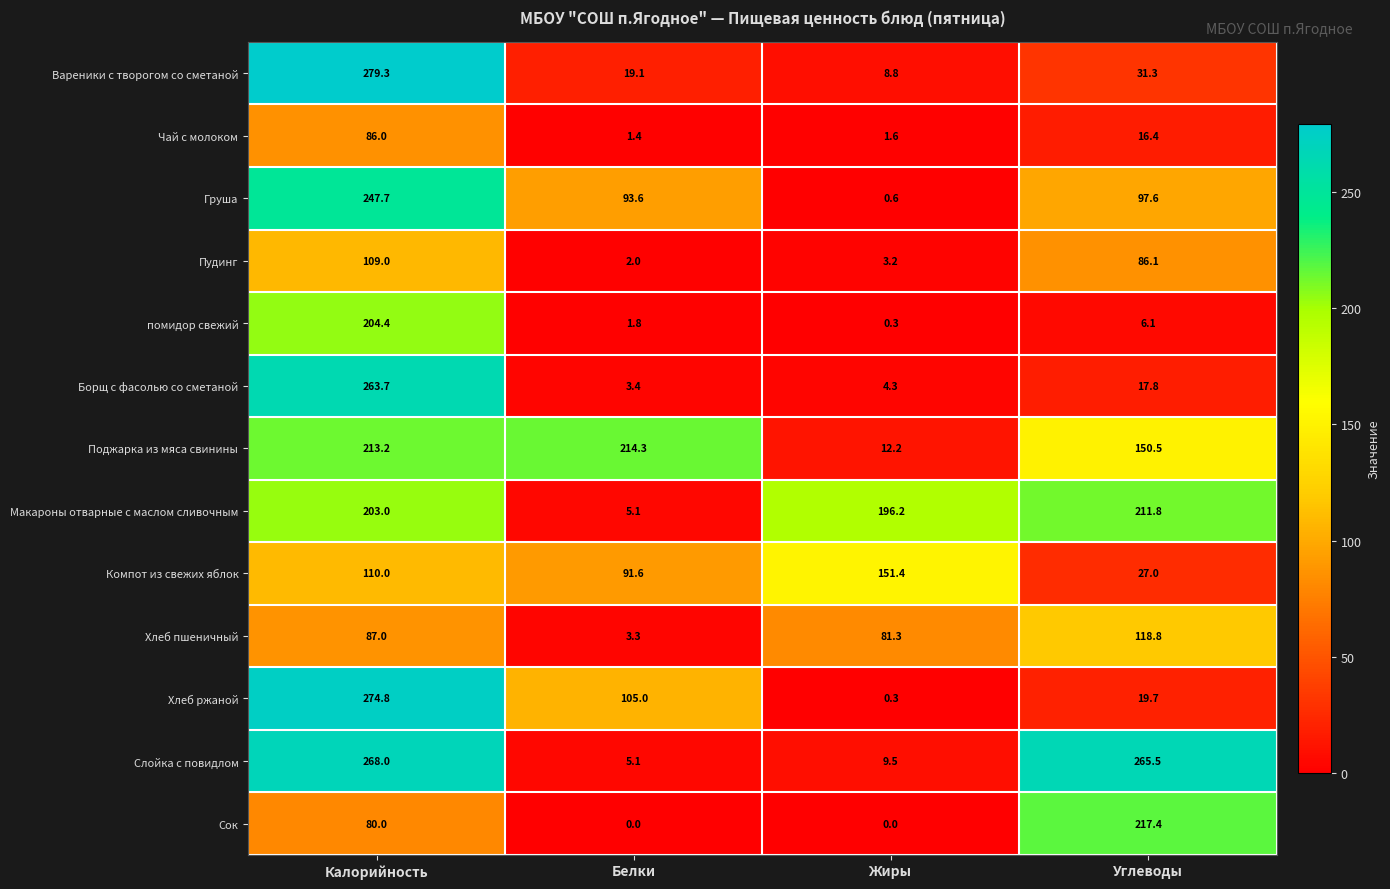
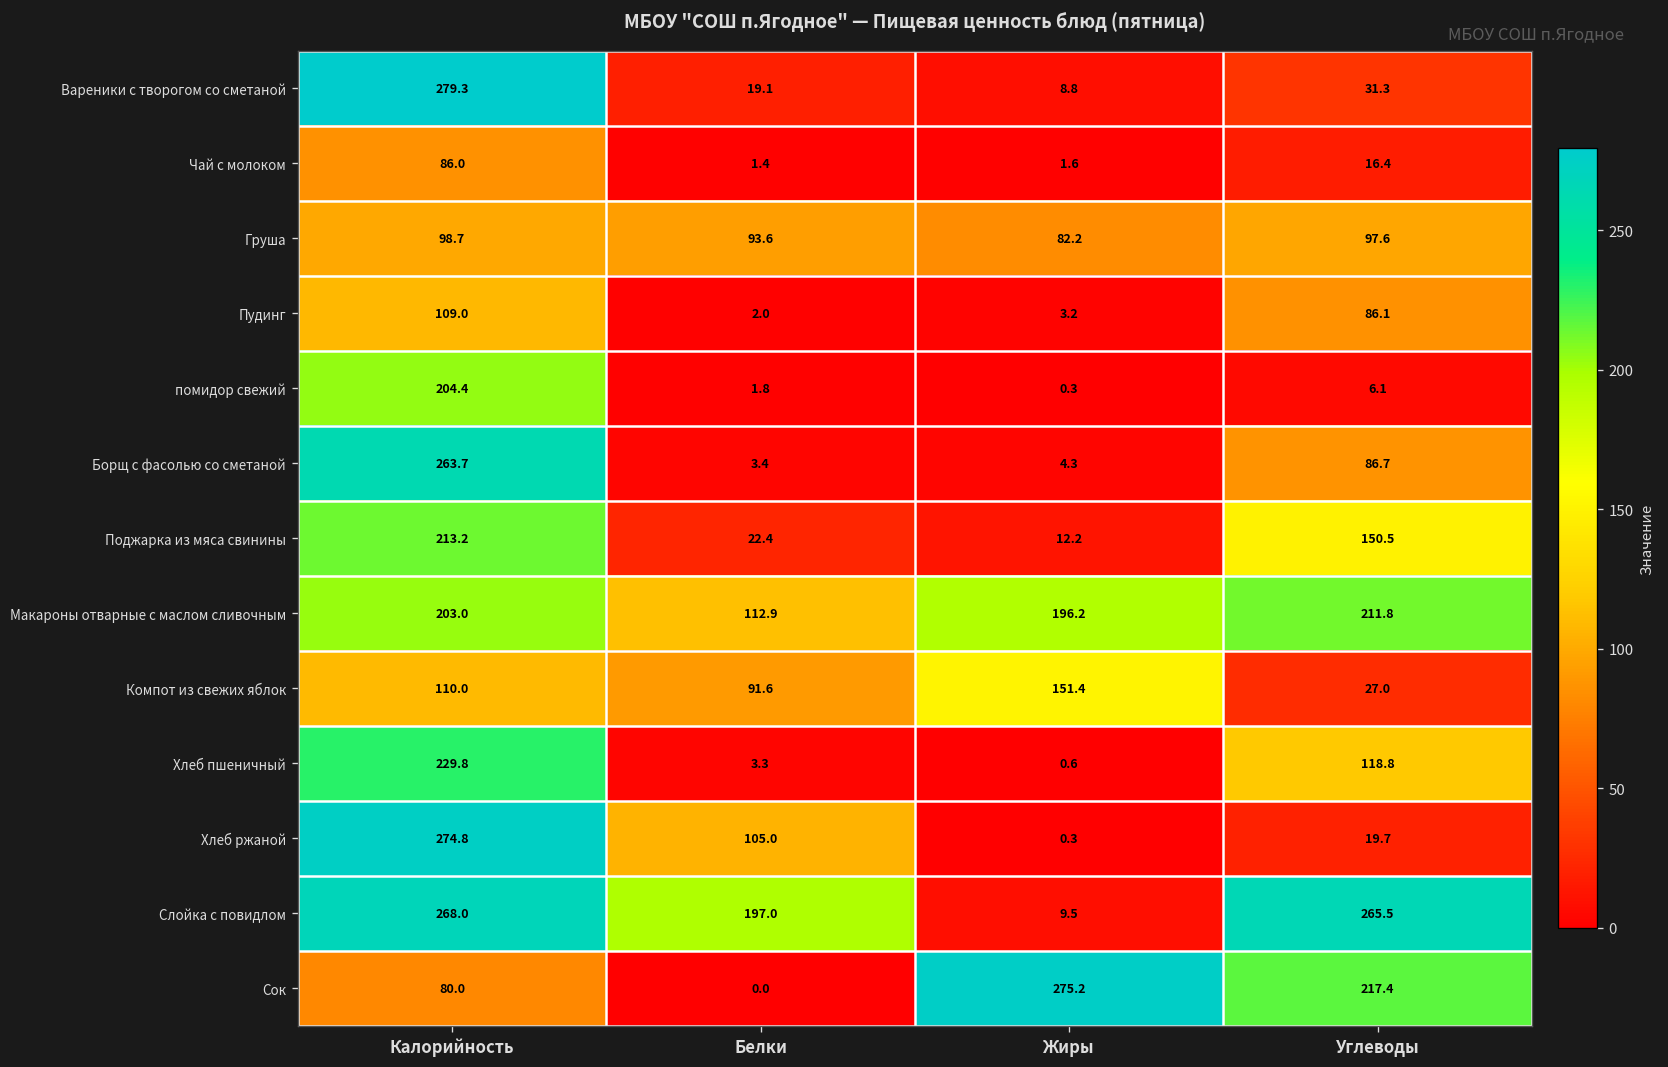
Груша, Калорийность: 247.7 -> 98.7
Груша, Жиры: 0.6 -> 82.2
Борщ с фасолью со сметаной, Углеводы: 17.8 -> 86.7
Поджарка из мяса свинины, Белки: 214.3 -> 22.4
Макароны отварные с маслом сливочным, Белки: 5.1 -> 112.9
Хлеб пшеничный, Калорийность: 87.0 -> 229.8
Хлеб пшеничный, Жиры: 81.3 -> 0.6
Слойка с повидлом, Белки: 5.1 -> 197.0
Сок, Жиры: 0.0 -> 275.2
